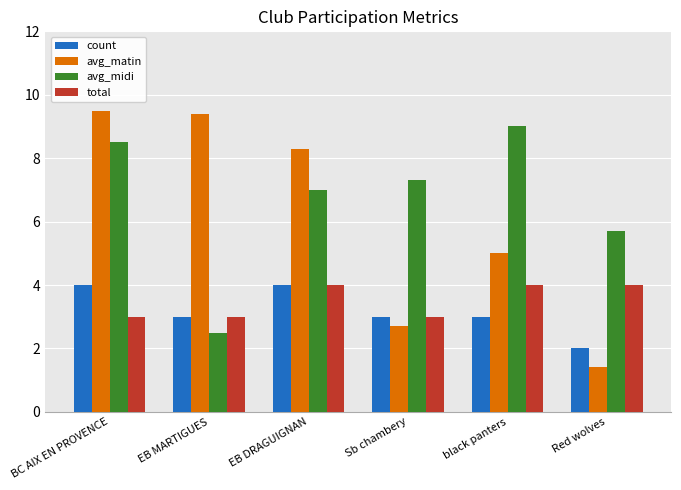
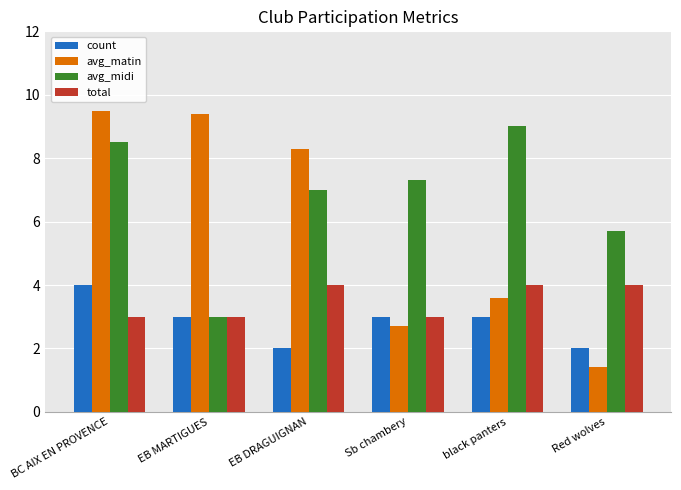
avg_midi, EB MARTIGUES: 2.5 -> 3.0
count, EB DRAGUIGNAN: 4 -> 2
avg_matin, black panters: 5.0 -> 3.6
